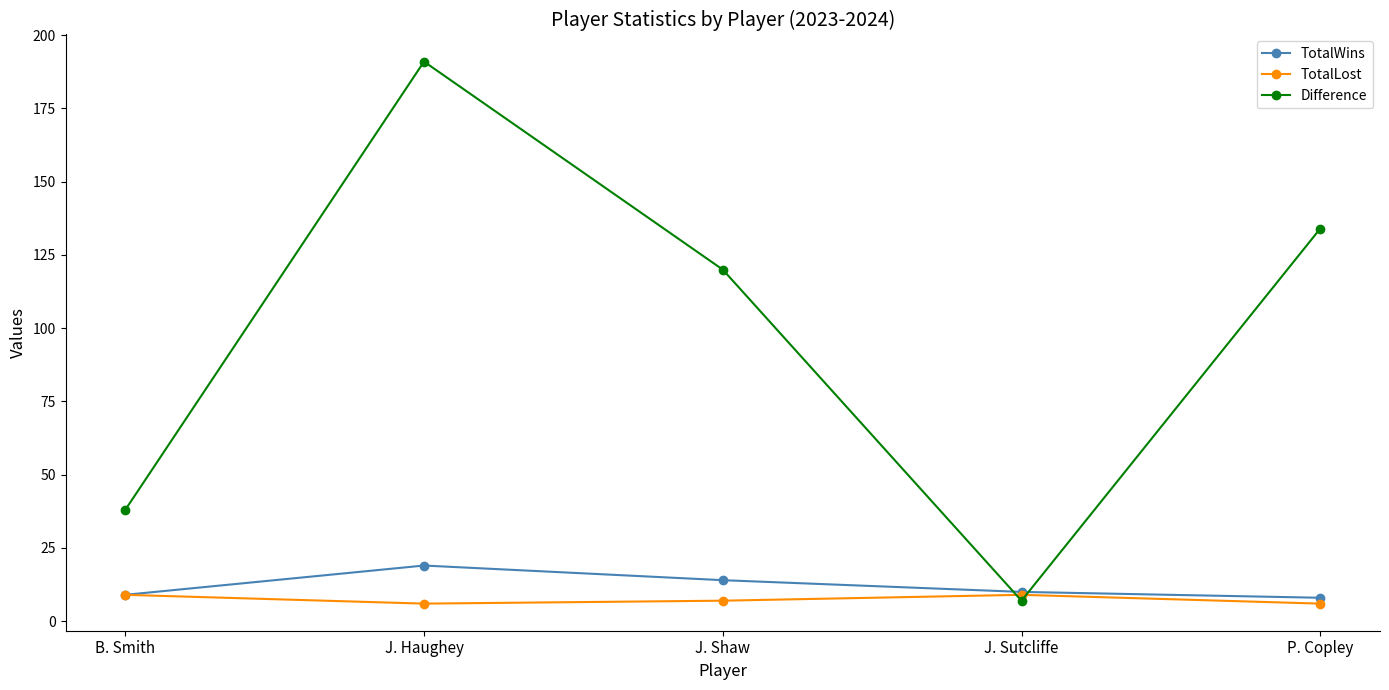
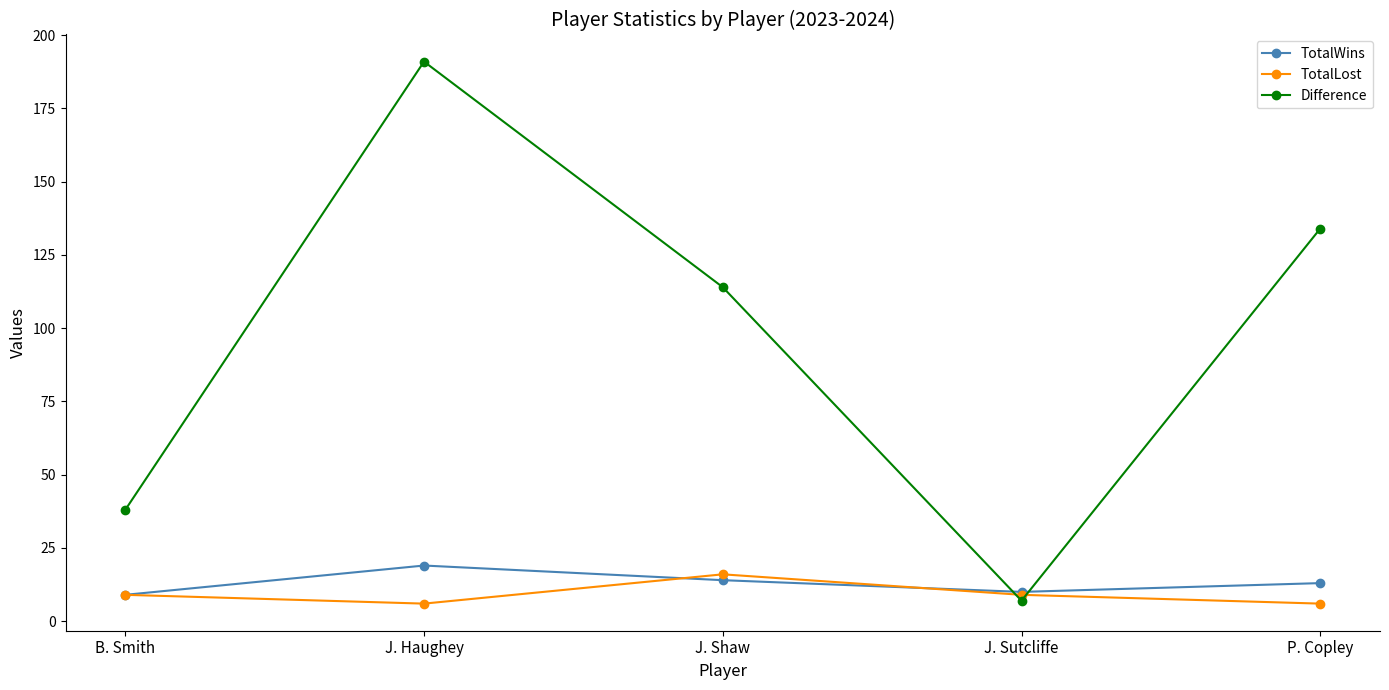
TotalLost, J. Shaw: 7 -> 16
Difference, J. Shaw: 120 -> 114
TotalWins, P. Copley: 8 -> 13
